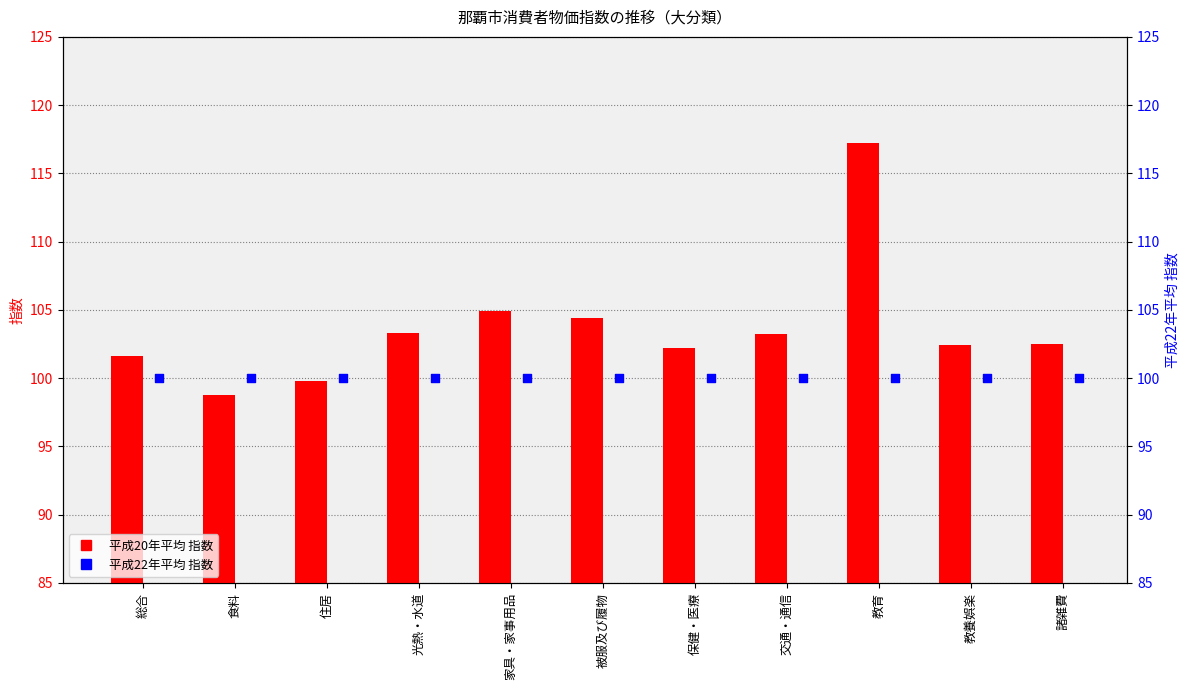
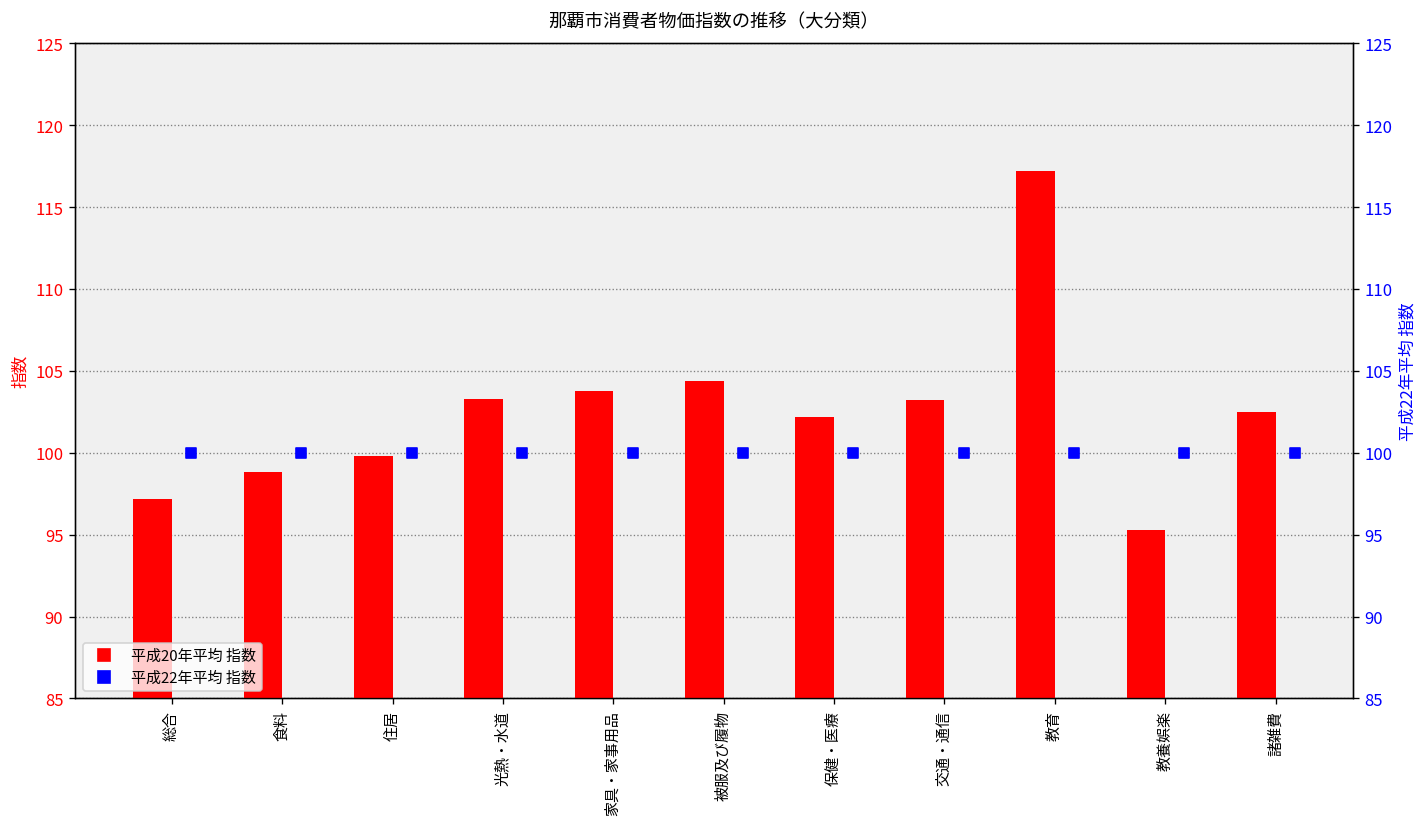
平成20年平均 指数, 総合: 101.6 -> 97.2
平成20年平均 指数, 家具・家事用品: 104.9 -> 103.8
平成20年平均 指数, 教養娯楽: 102.4 -> 95.3
